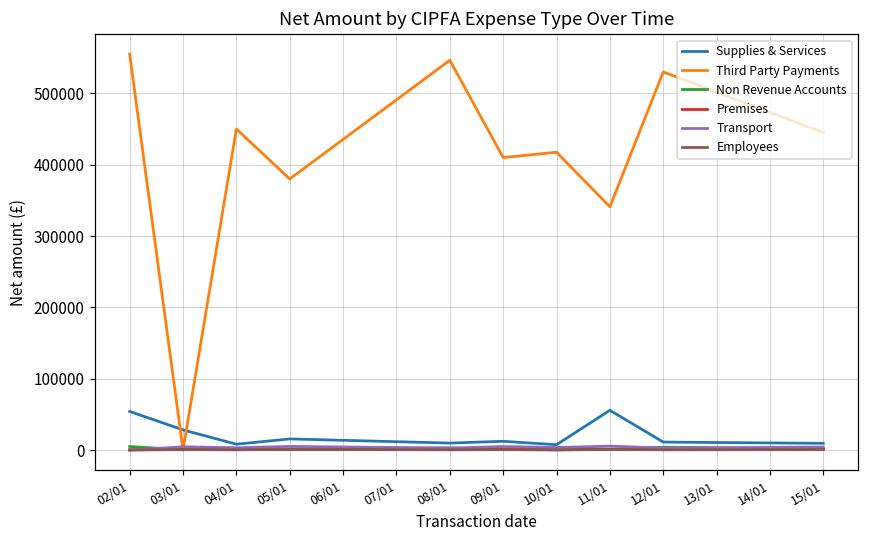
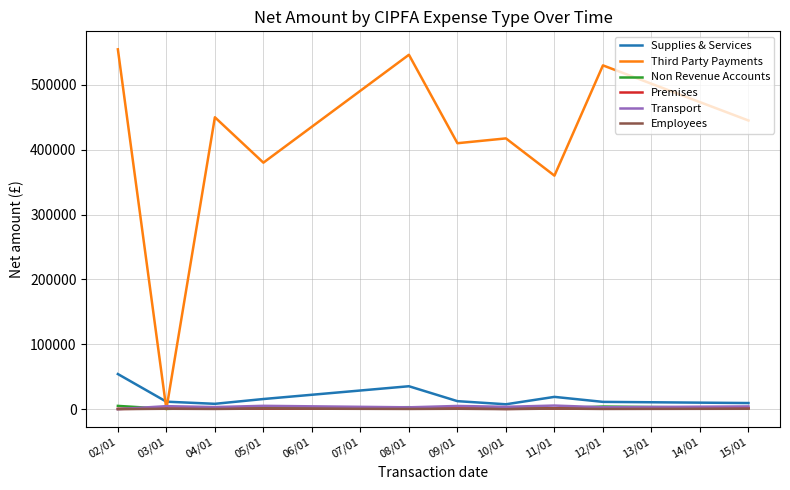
Supplies & Services, 03/01: 30000 -> 10000
Supplies & Services, 08/01: 10000 -> 40000
Supplies & Services, 11/01: 60000 -> 20000
Third Party Payments, 11/01: 340000 -> 360000
